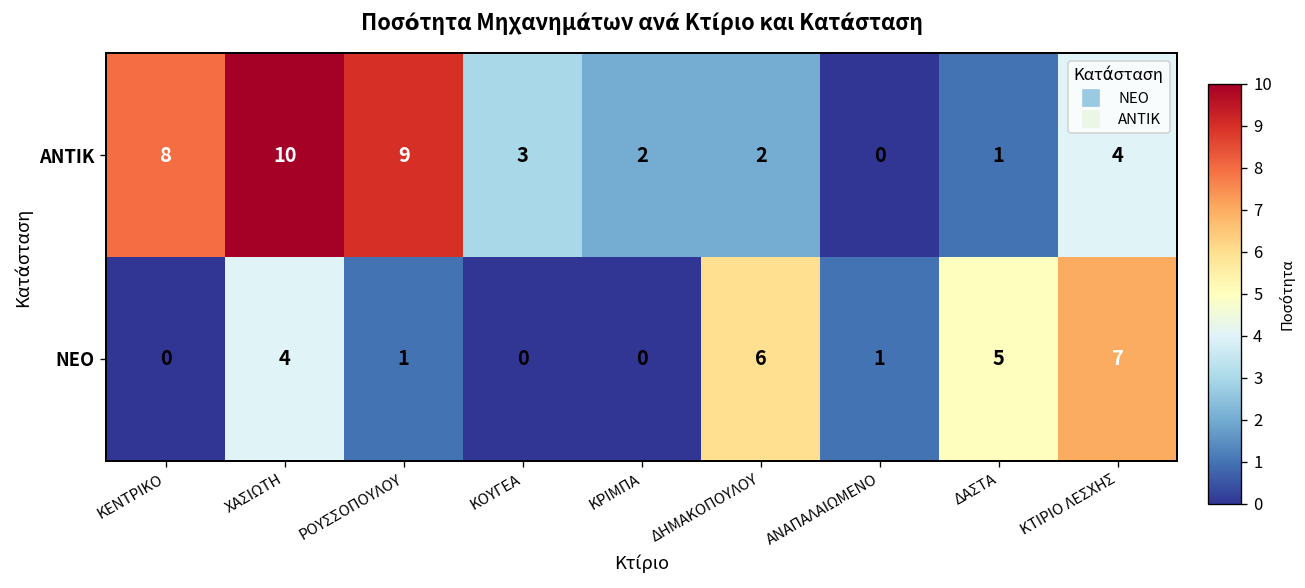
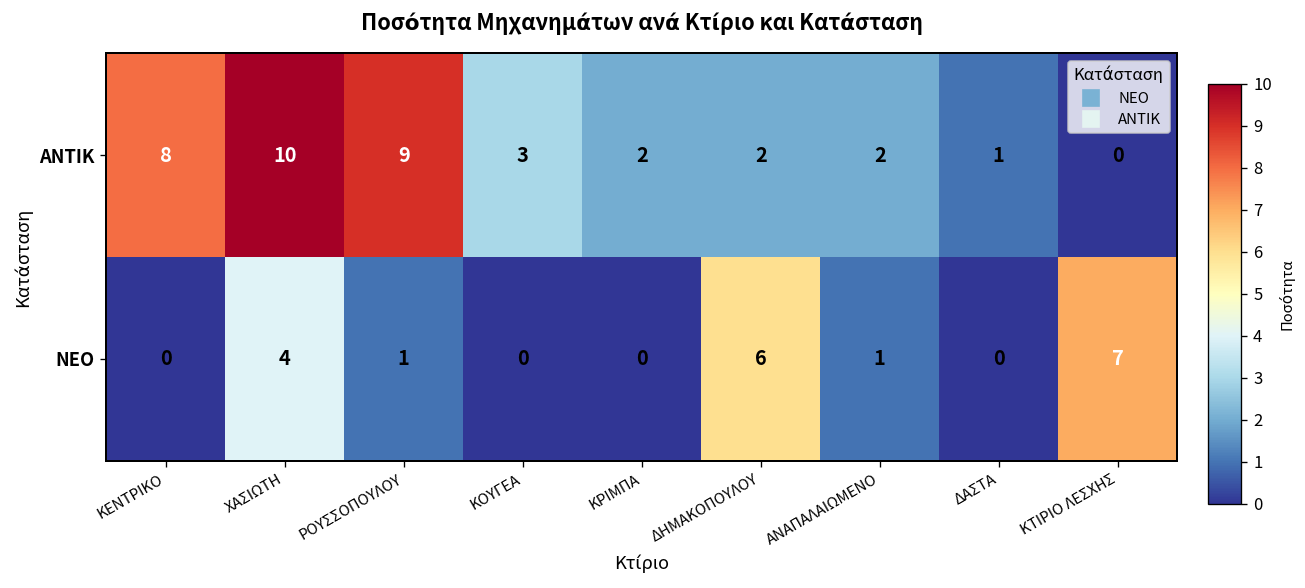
ΑΝΤΙΚ, ΑΝΑΠΑΛΑΙΩΜΕΝΟ: 0 -> 2
ΑΝΤΙΚ, ΚΤΙΡΙΟ ΛΕΣΧΗΣ: 4 -> 0
ΝΕΟ, ΔΑΣΤΑ: 5 -> 0
